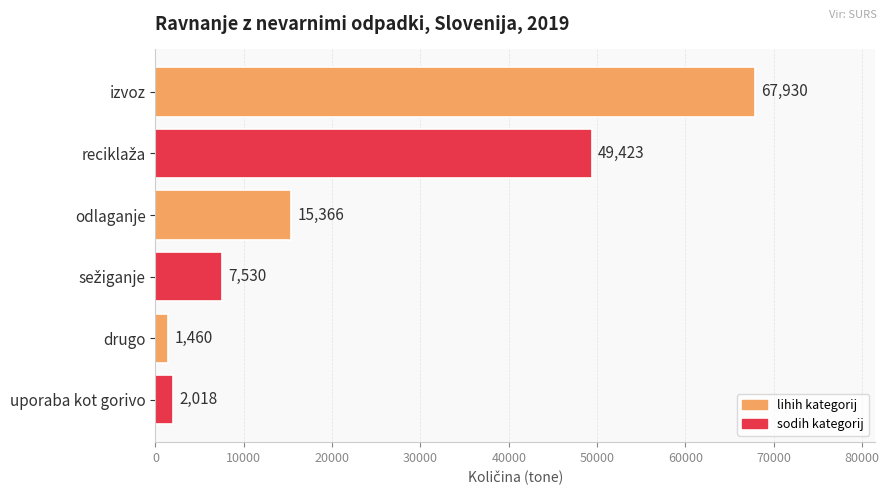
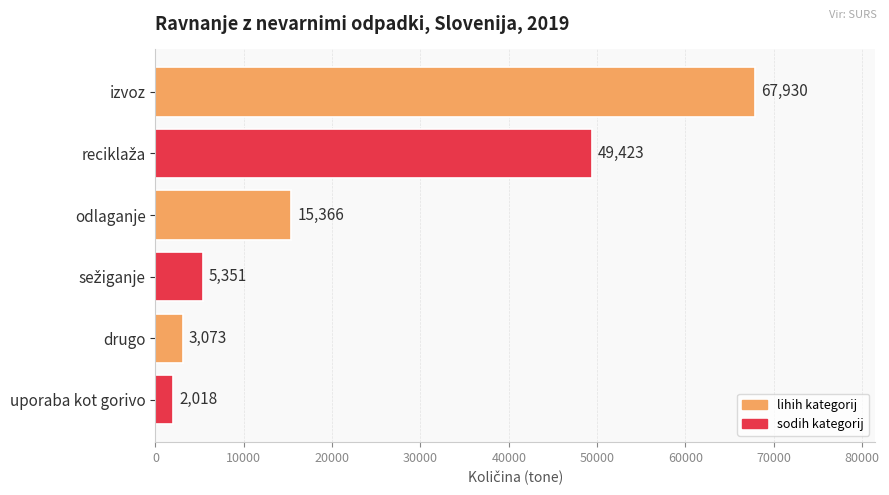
sežiganje: 7,530 -> 5,351
drugo: 1,460 -> 3,073
